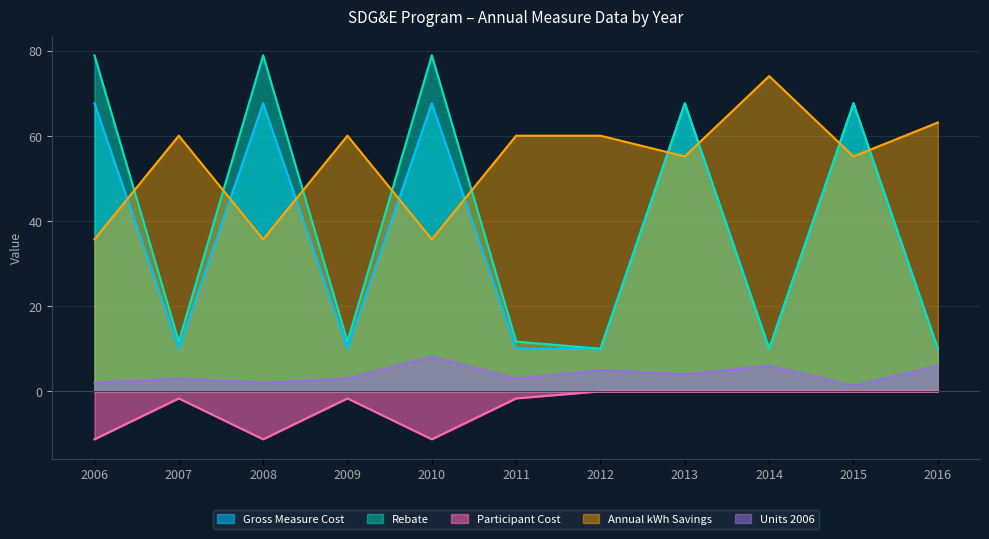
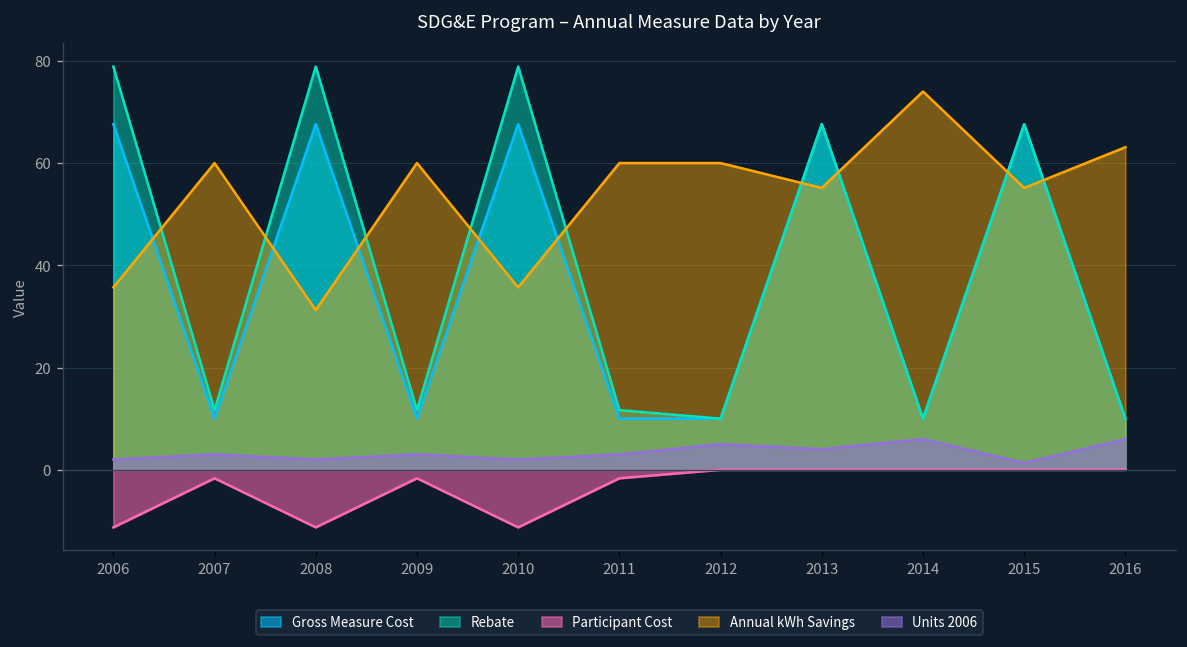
Annual kWh Savings, 2008: 36 -> 31
Units 2006, 2010: 8 -> 2
